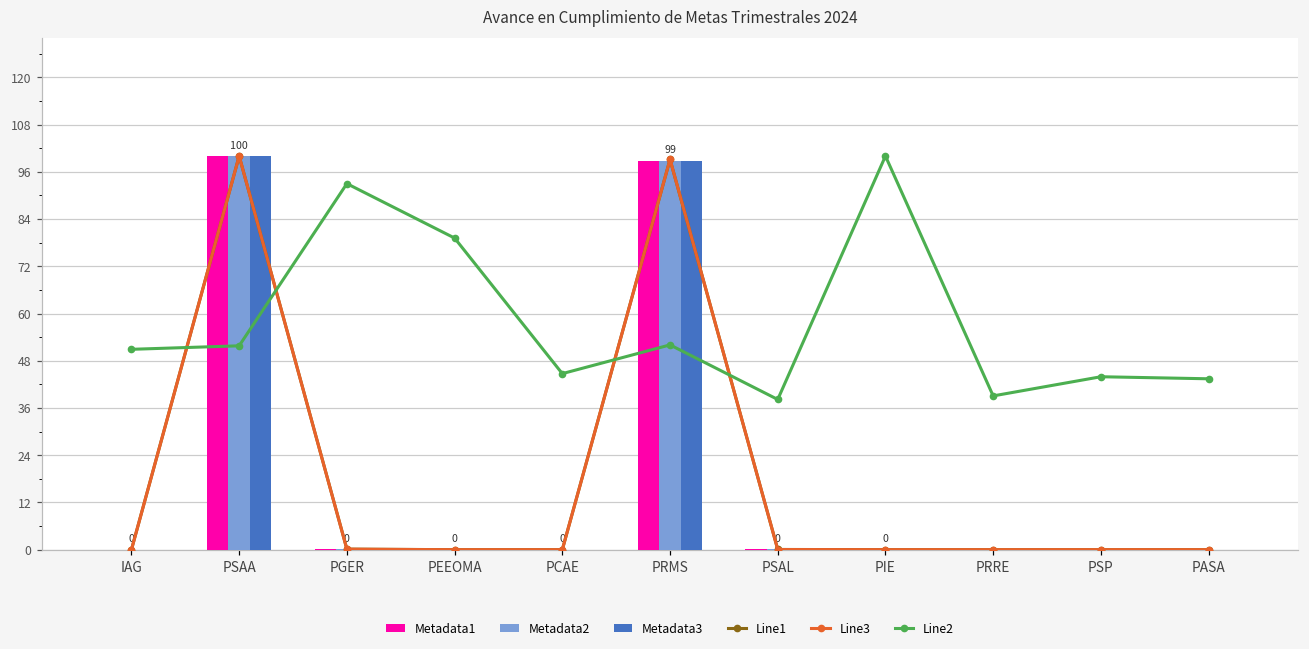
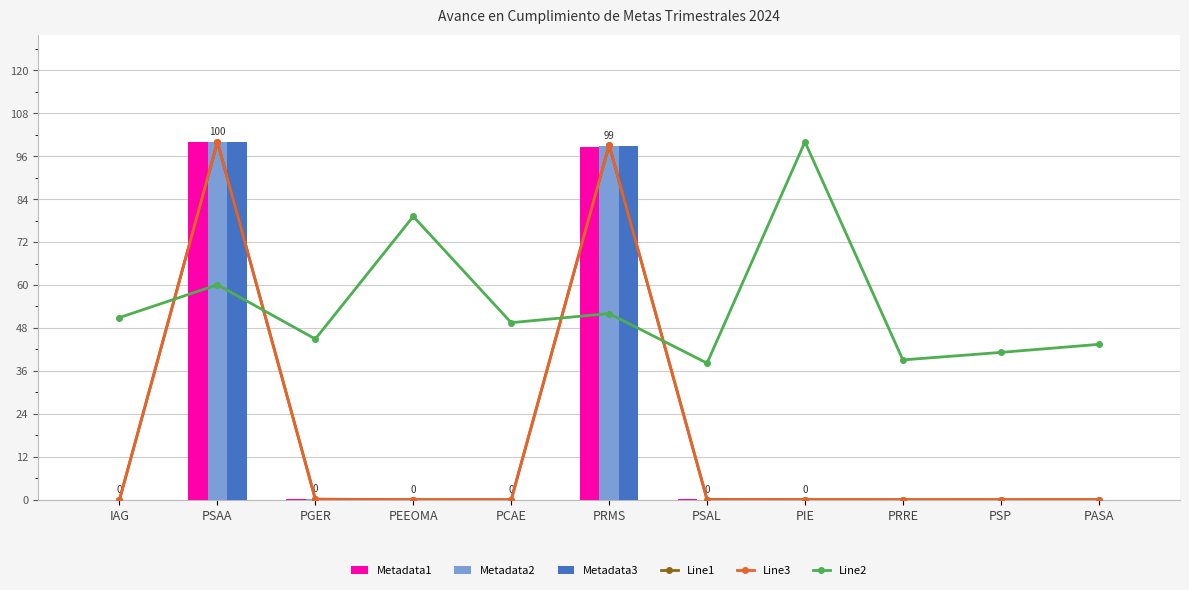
Line2, PSAA: 52 -> 60
Line2, PGER: 93 -> 45
Line2, PCAE: 45 -> 49
Line2, PSP: 44 -> 41
